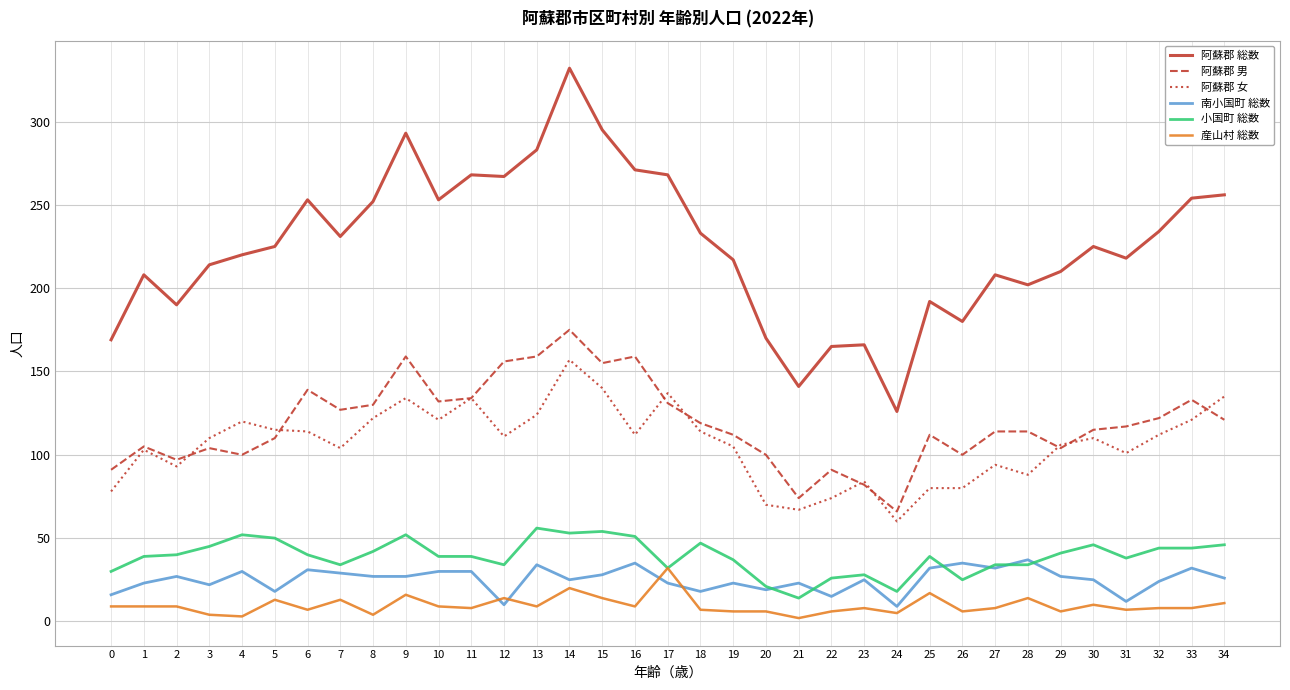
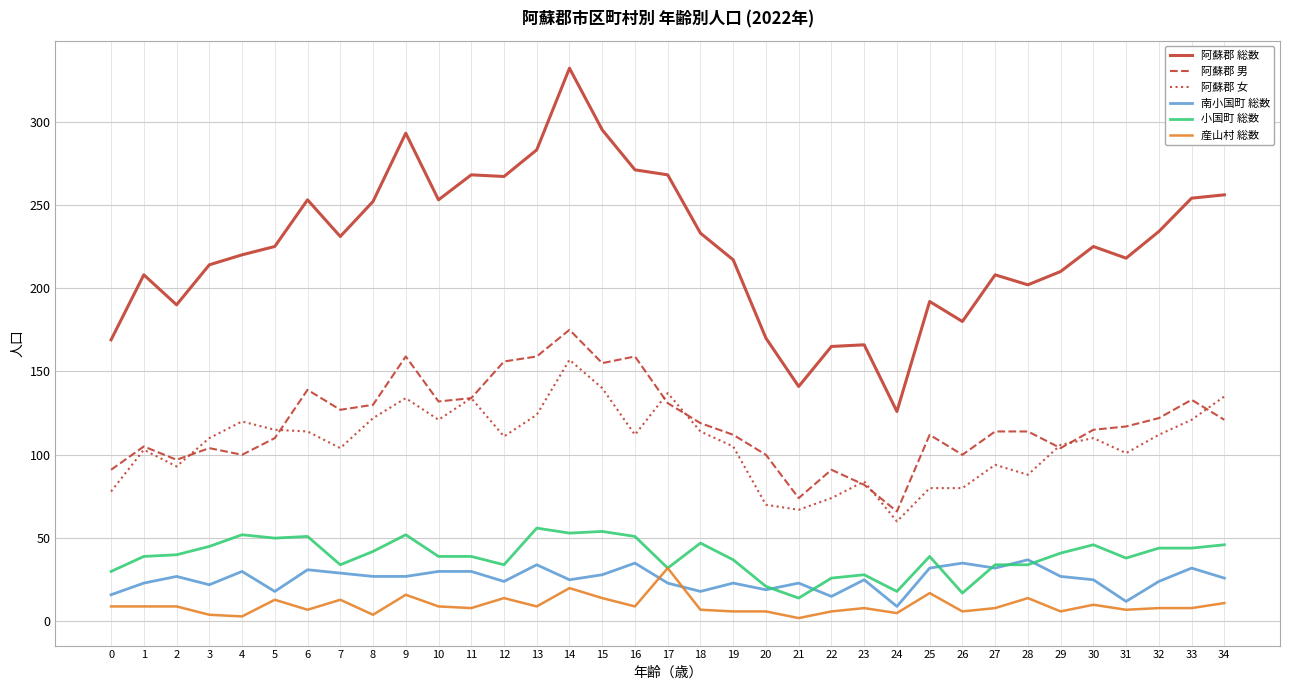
小国町 総数, 6: 40 -> 51
南小国町 総数, 12: 10 -> 24
小国町 総数, 26: 25 -> 17
